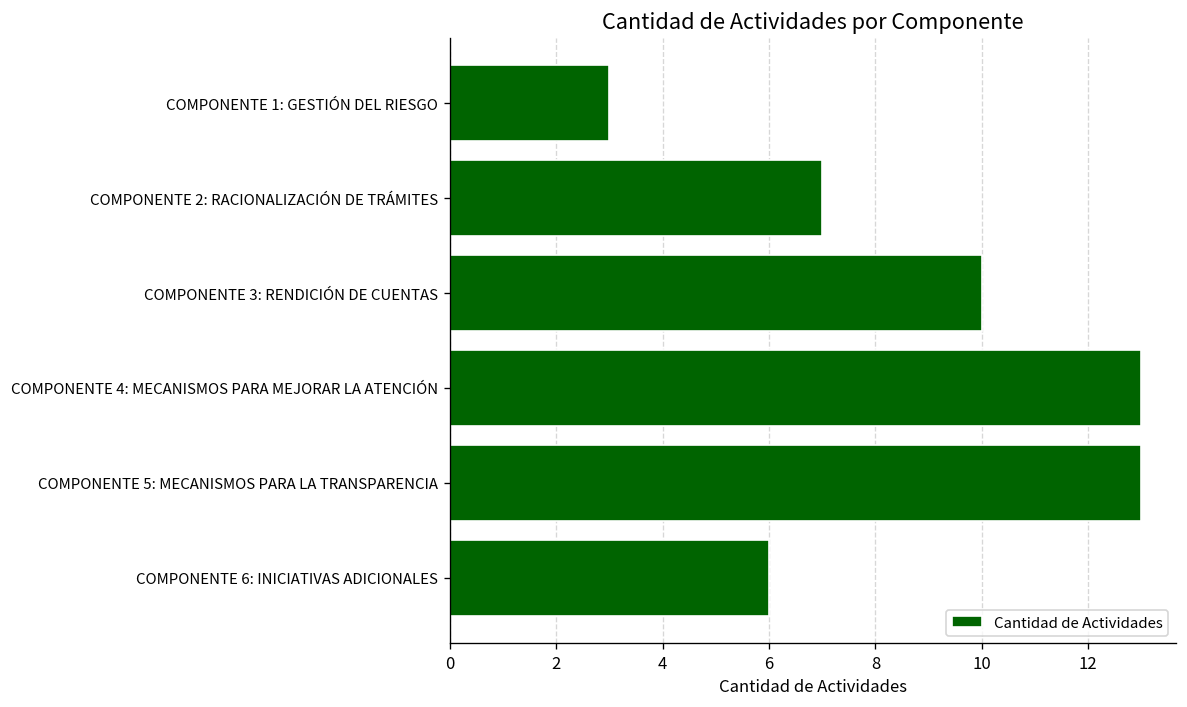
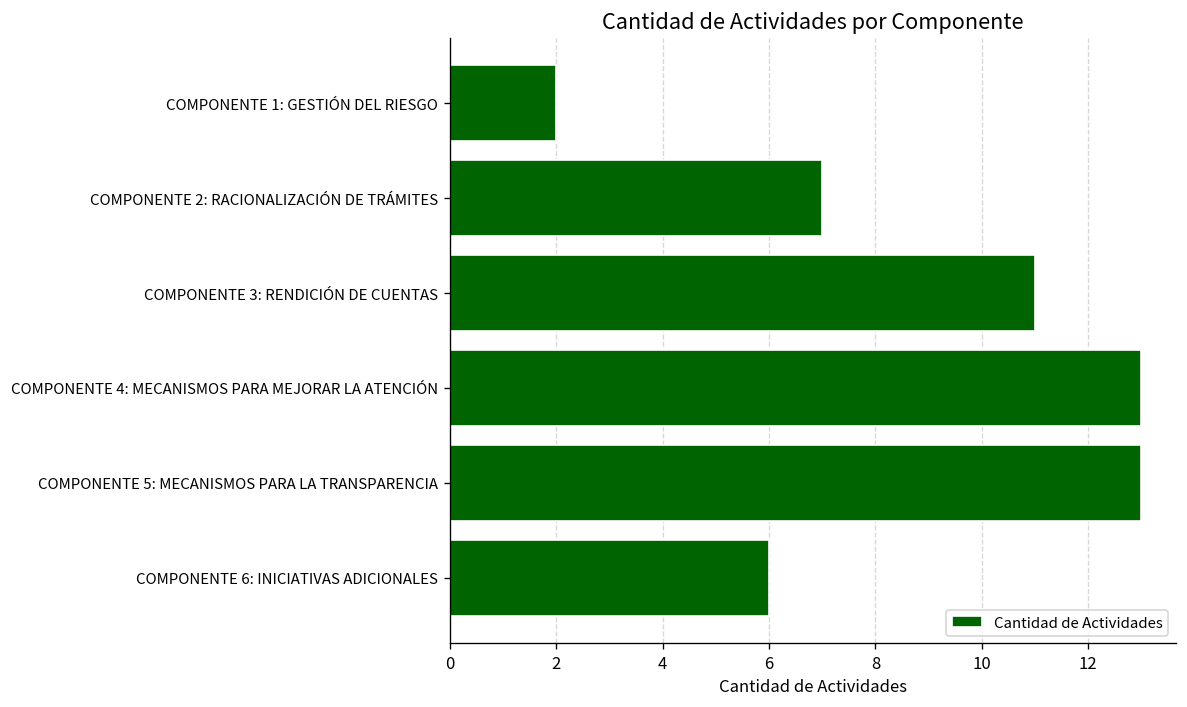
COMPONENTE 1: GESTIÓN DEL RIESGO: 3 -> 2
COMPONENTE 3: RENDICIÓN DE CUENTAS: 10 -> 11
